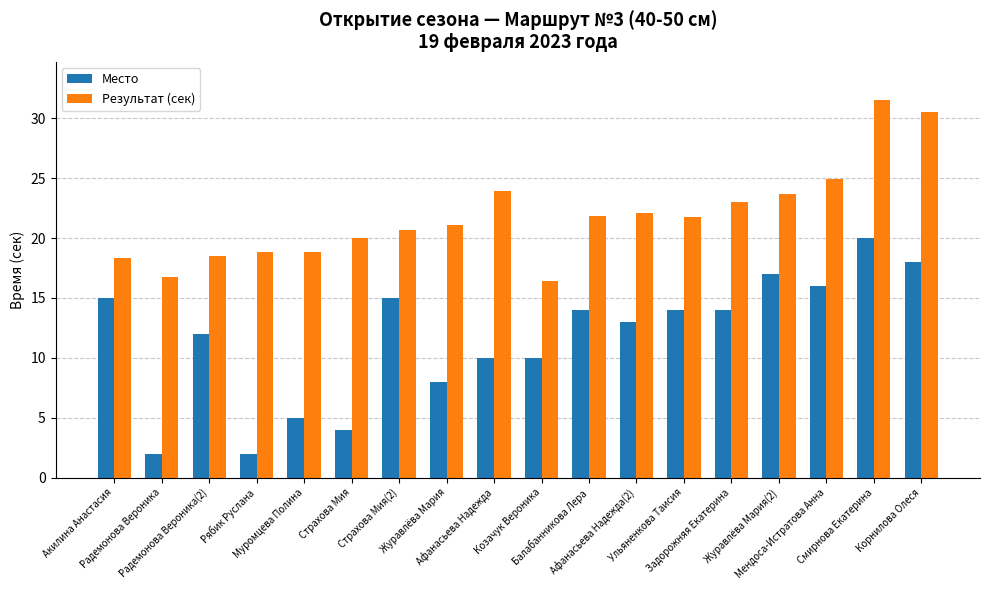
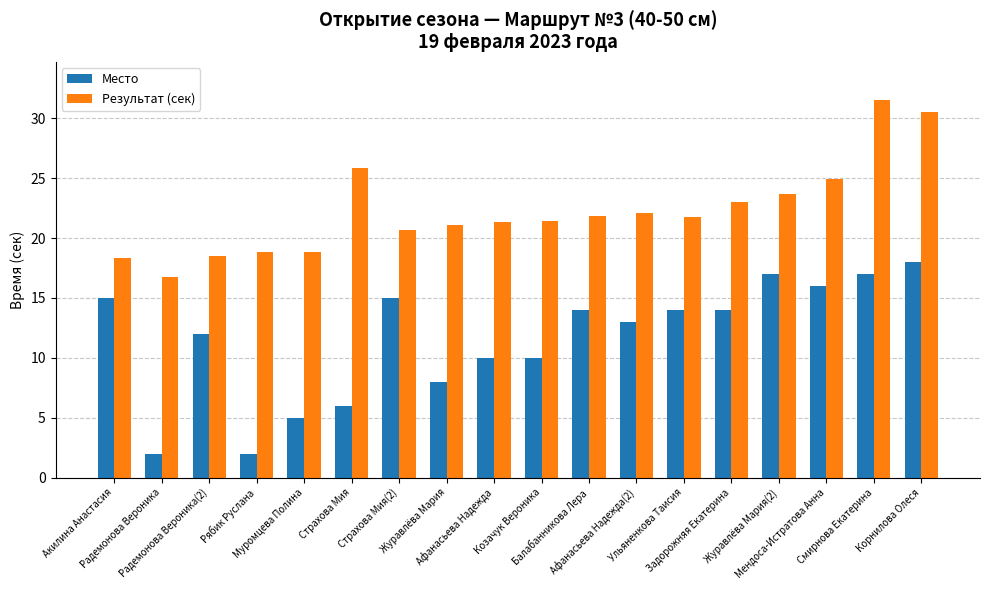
Место, Страхова Мия: 4 -> 6
Результат (сек), Страхова Мия: 20.0 -> 25.9
Результат (сек), Афанасьева Надежда: 23.9 -> 21.4
Результат (сек), Козачук Вероника: 16.4 -> 21.4
Место, Смирнова Екатерина: 20 -> 17
